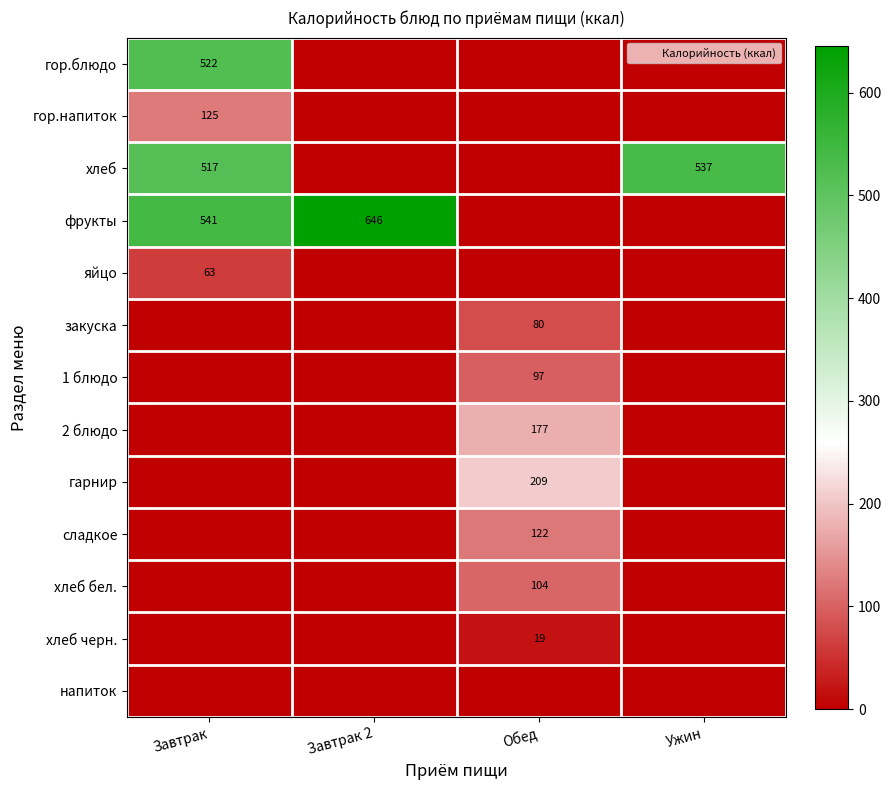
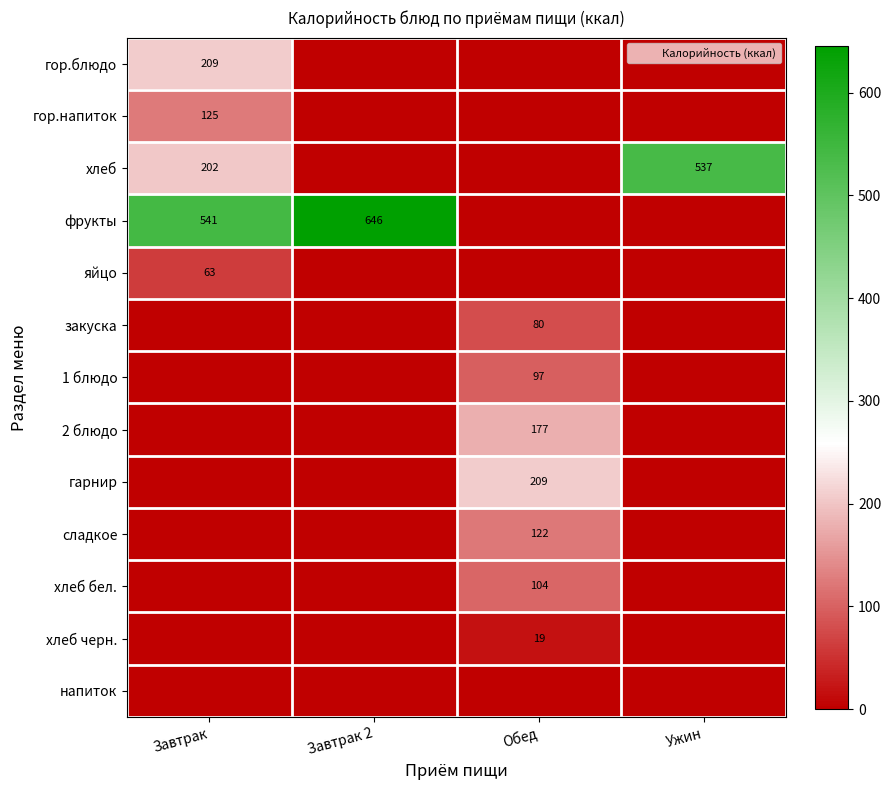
гор.блюдо, Завтрак: 522 -> 209
хлеб, Завтрак: 517 -> 202
